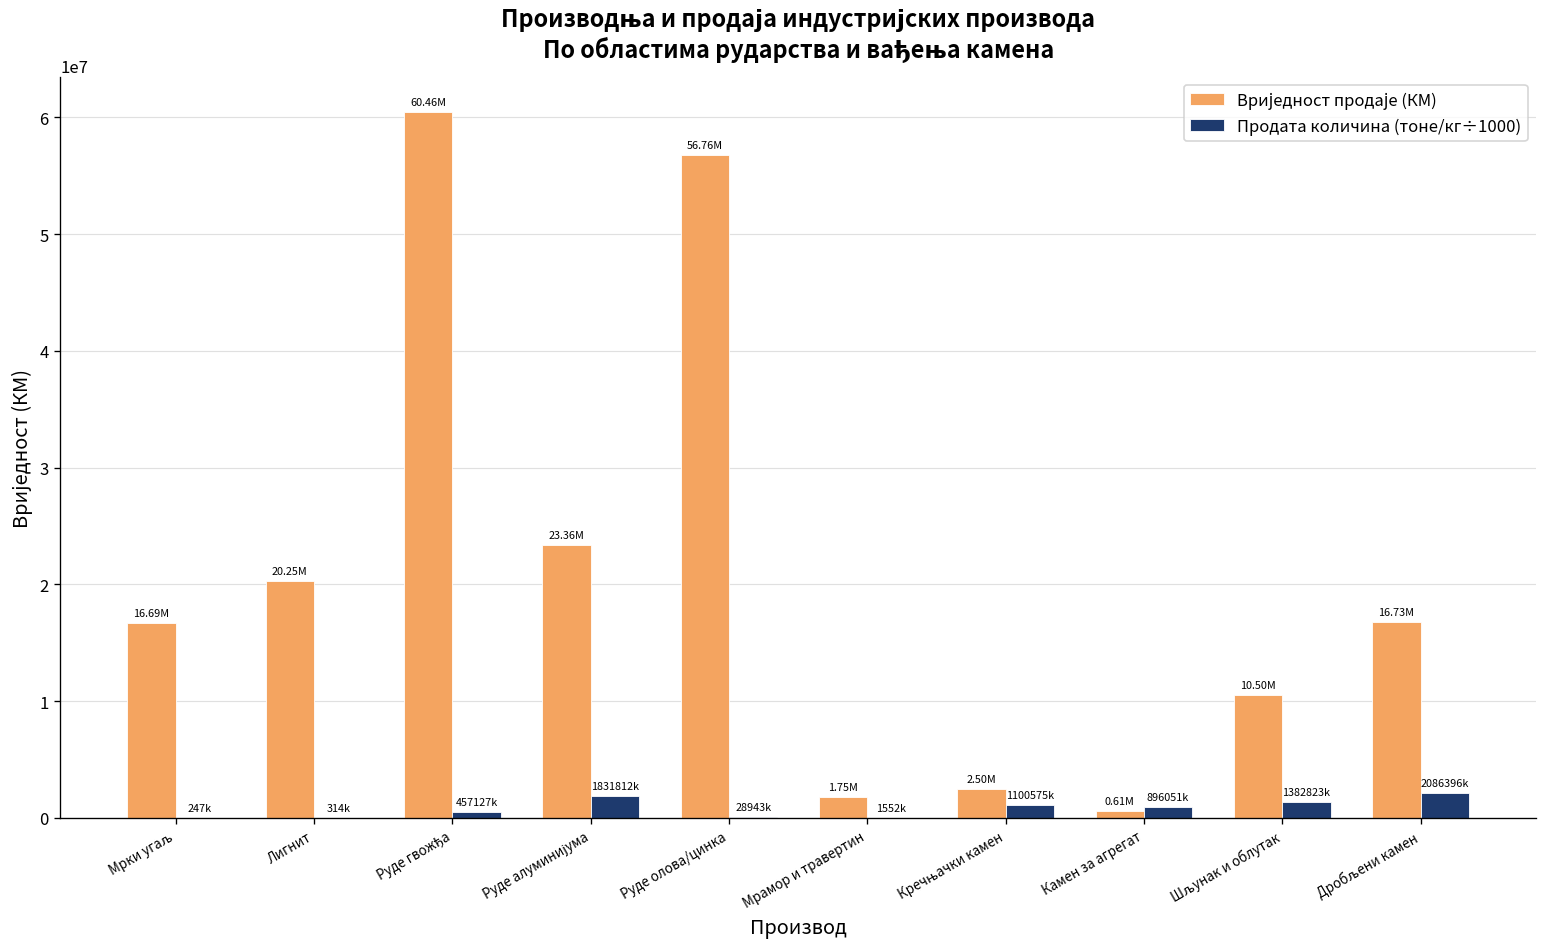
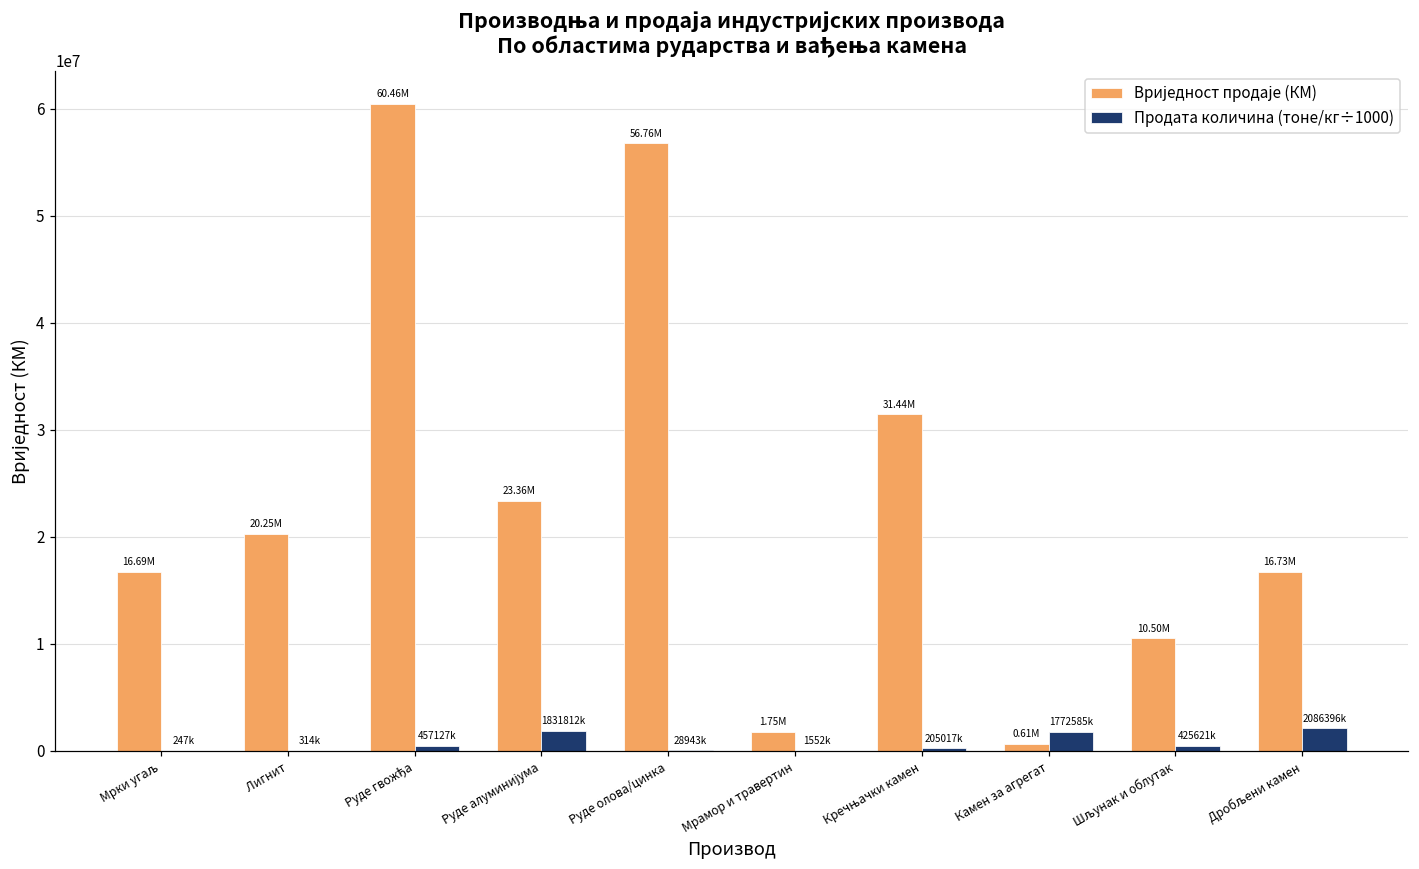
Вриједност продаје (КМ), Кречњачки камен: 2.50M -> 31.44M
Продата количина (тоне/кг÷1000), Кречњачки камен: 1100575k -> 205017k
Продата количина (тоне/кг÷1000), Камен за агрегат: 896051k -> 1772585k
Продата количина (тоне/кг÷1000), Шљунак и облутак: 1382823k -> 425621k
